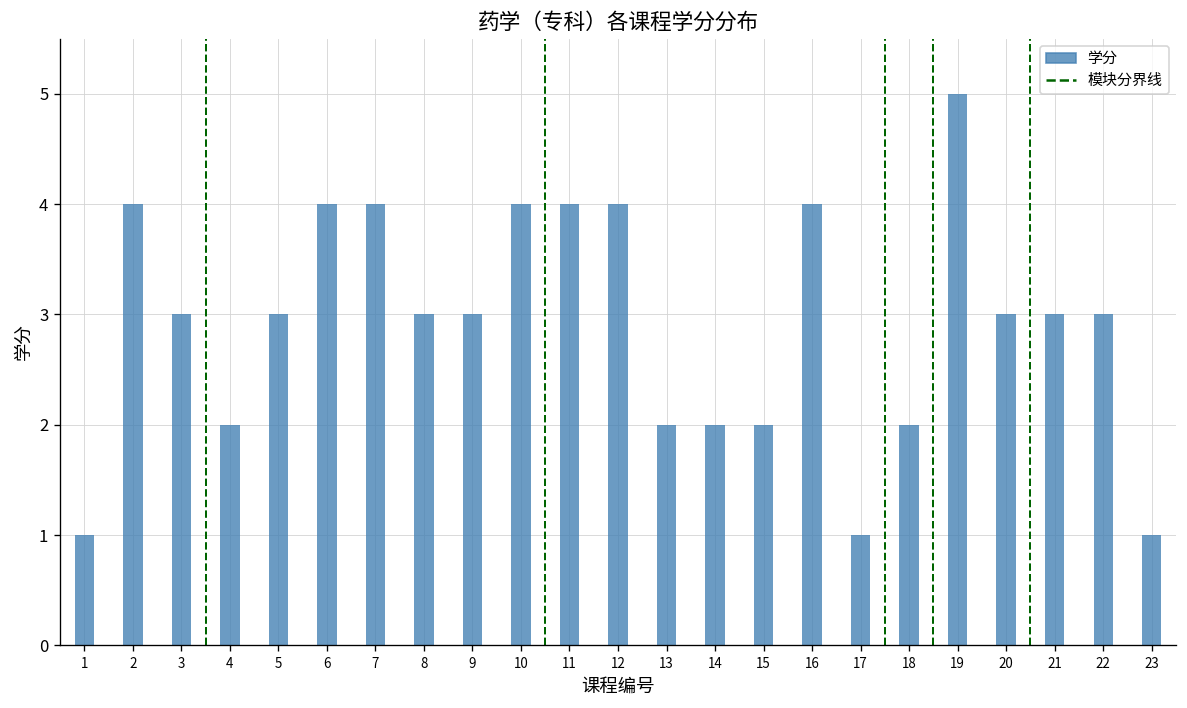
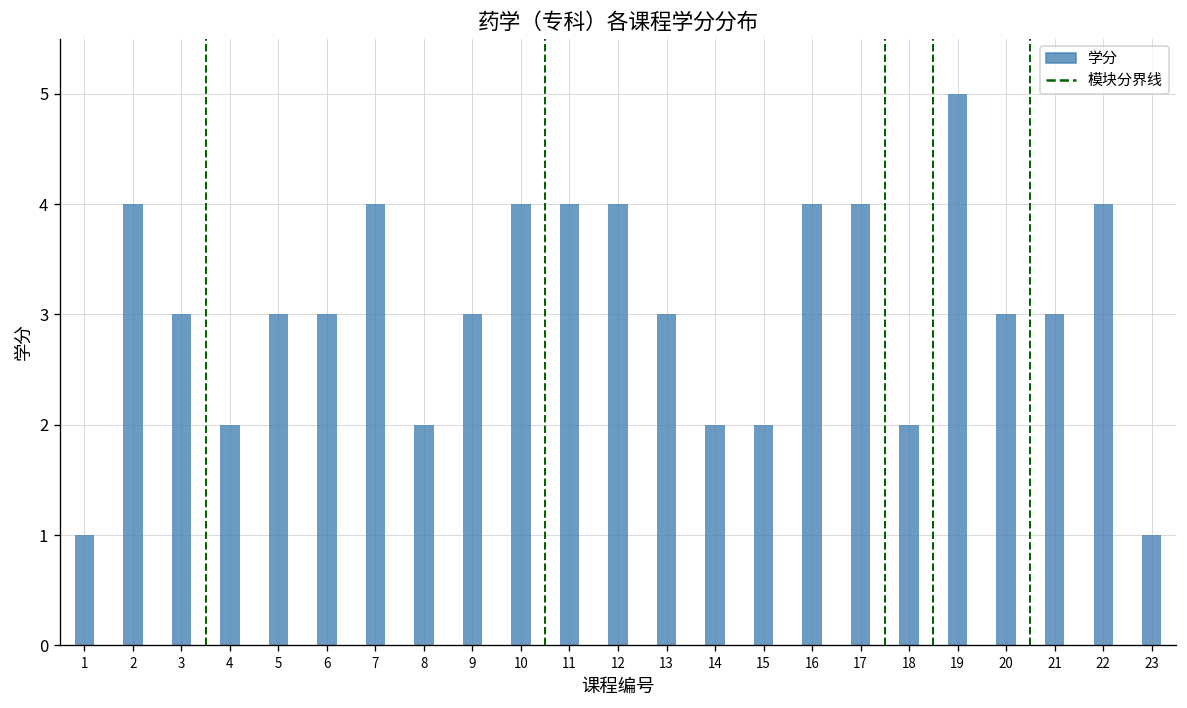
6: 4 -> 3
8: 3 -> 2
13: 2 -> 3
17: 1 -> 4
22: 3 -> 4
